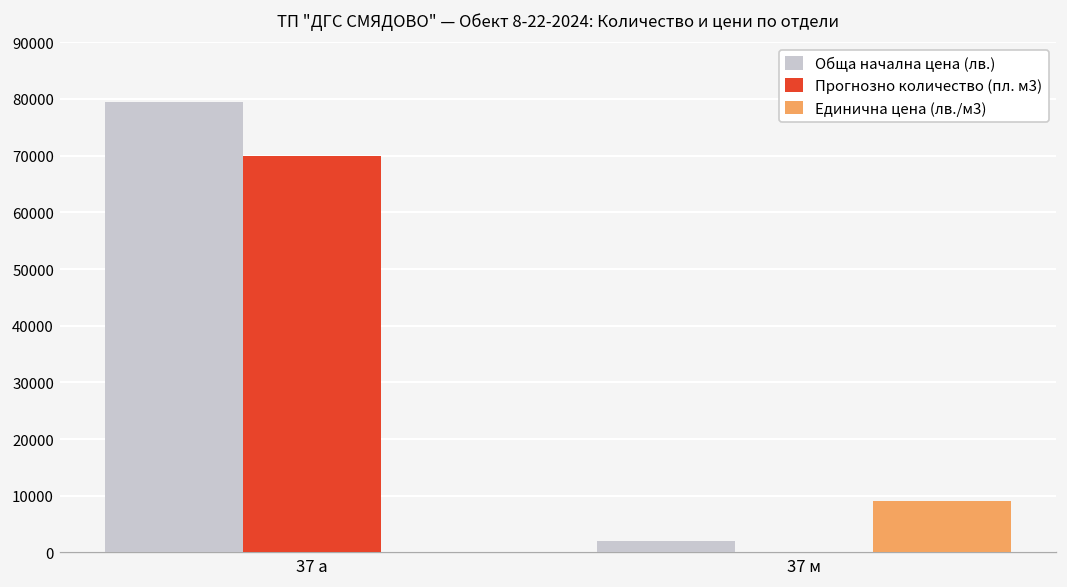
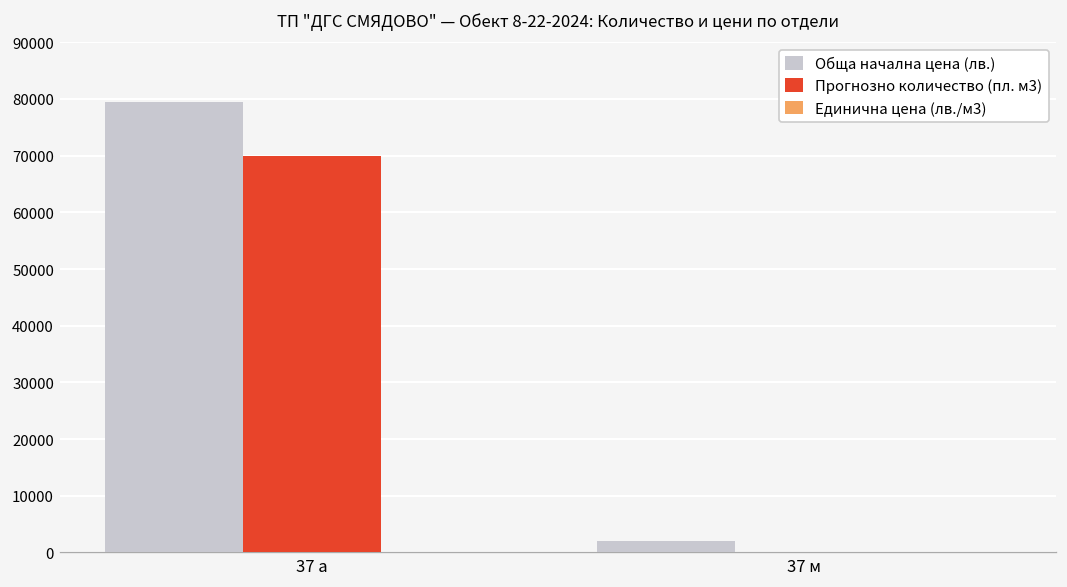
Единична цена (лв./м3), 37 м: 9000 -> 0
